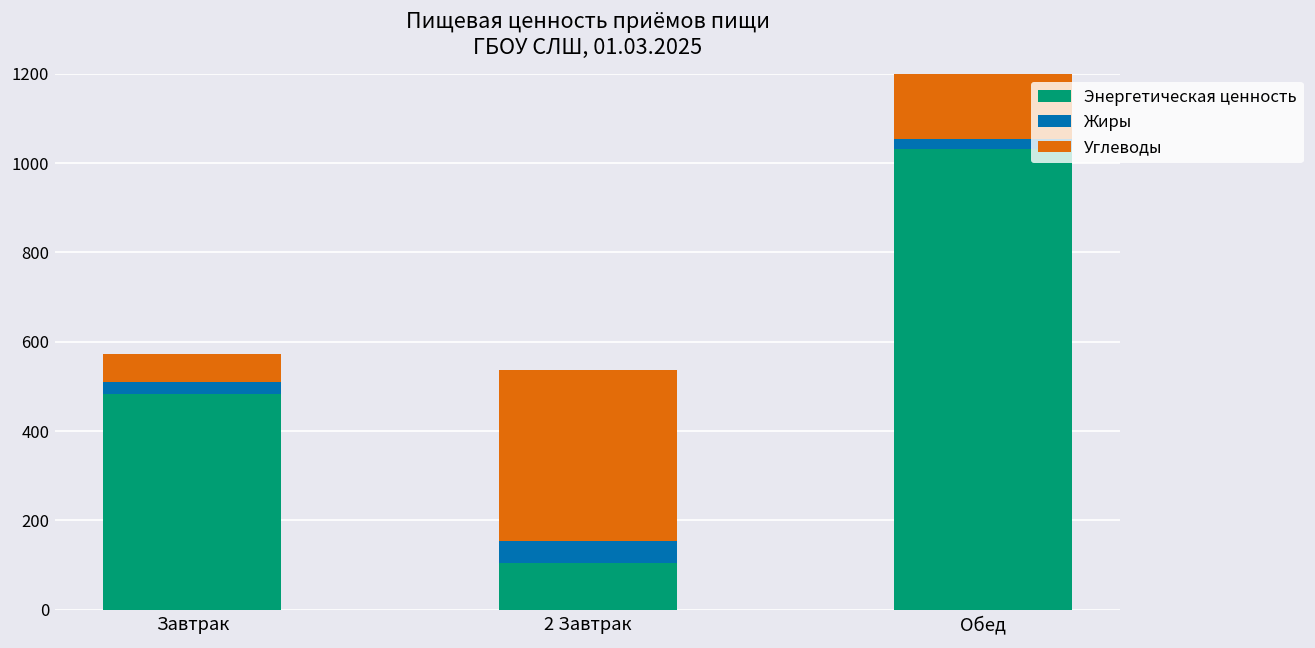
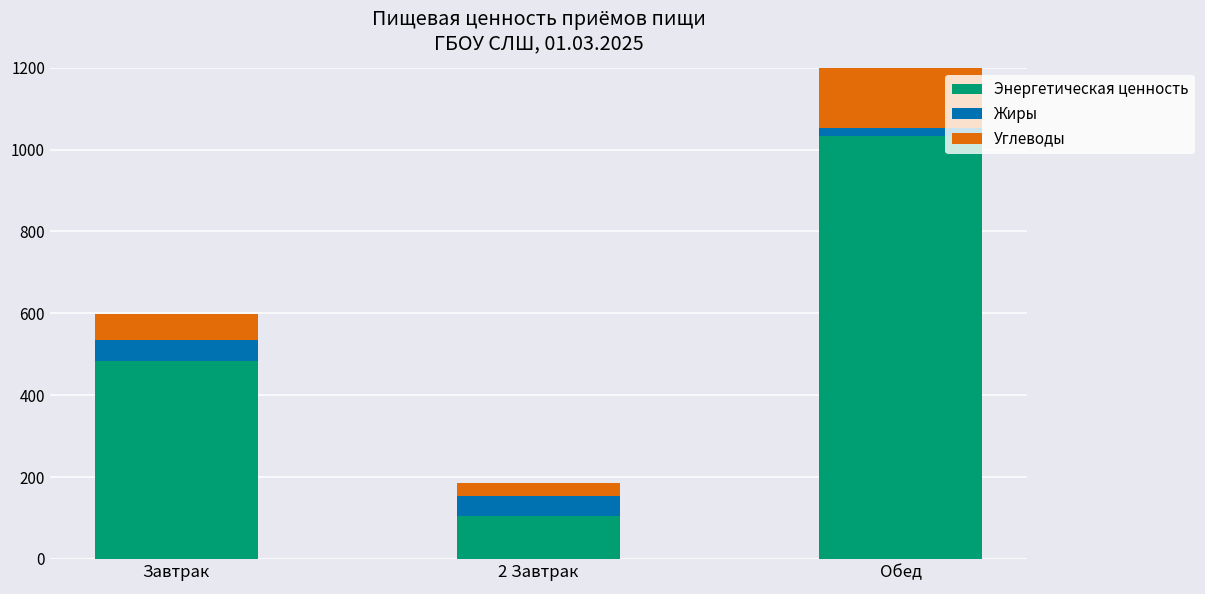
Жиры, Завтрак: 30 -> 50
Углеводы, 2 Завтрак: 380 -> 30
